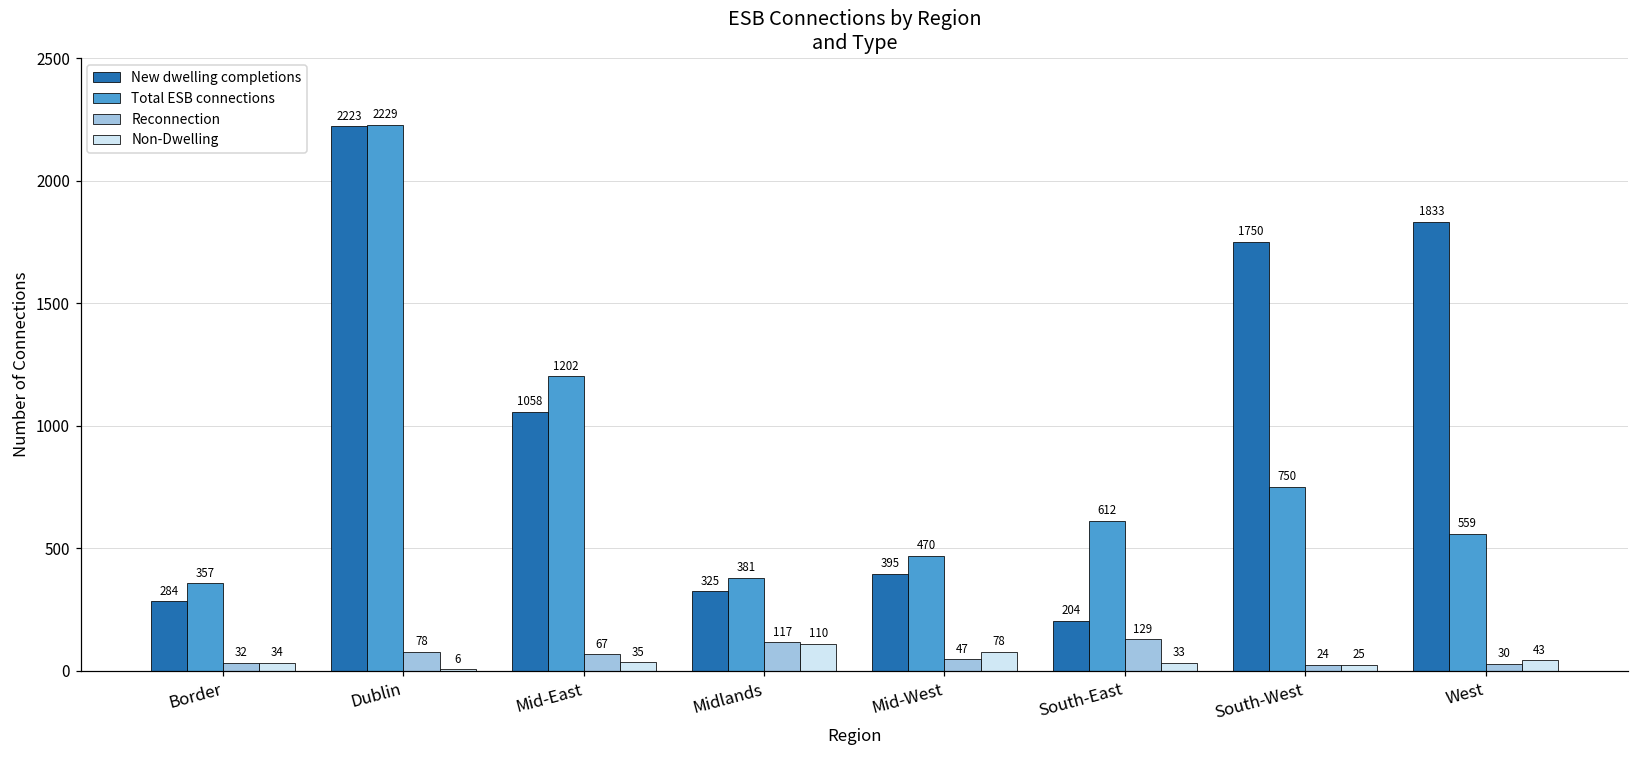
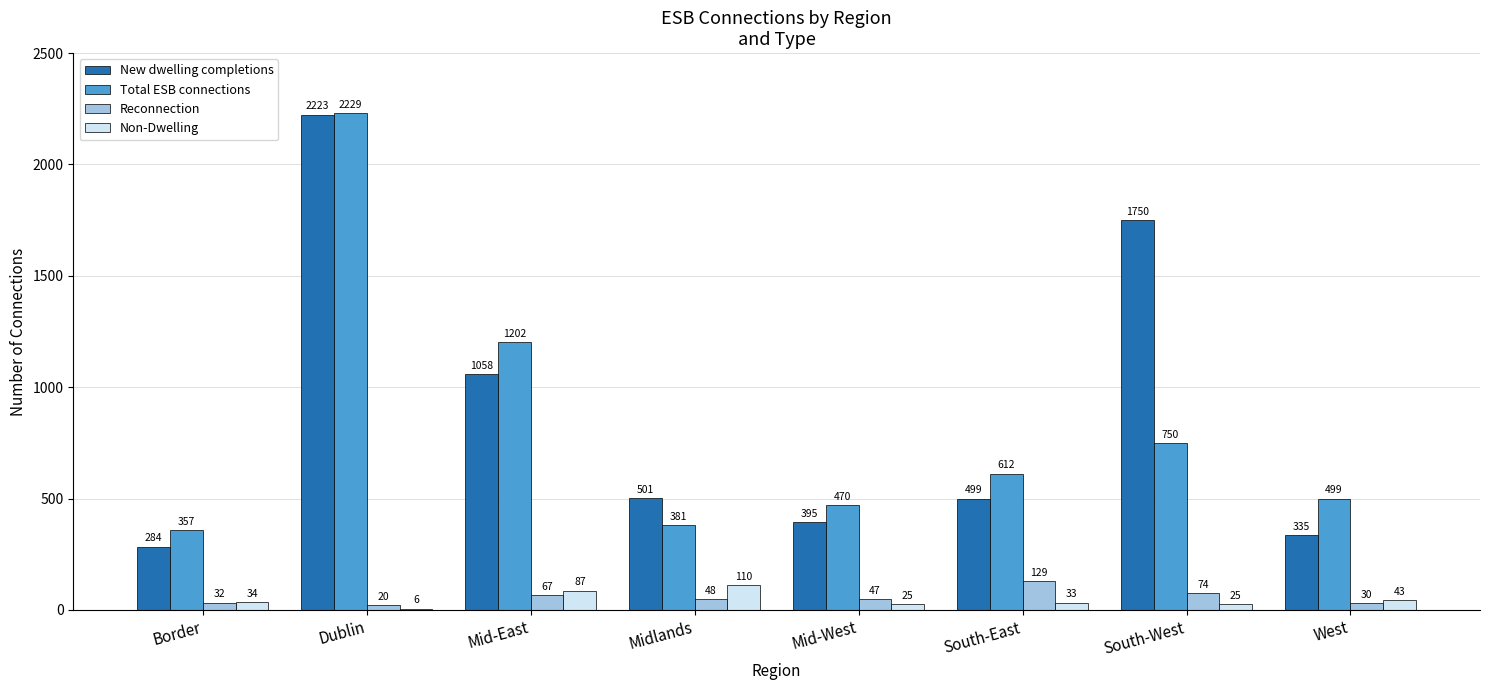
Reconnection, Dublin: 78 -> 20
Non-Dwelling, Mid-East: 35 -> 87
New dwelling completions, Midlands: 325 -> 501
Reconnection, Midlands: 117 -> 48
Non-Dwelling, Mid-West: 78 -> 25
New dwelling completions, South-East: 204 -> 499
Reconnection, South-West: 24 -> 74
New dwelling completions, West: 1833 -> 335
Total ESB connections, West: 559 -> 499
